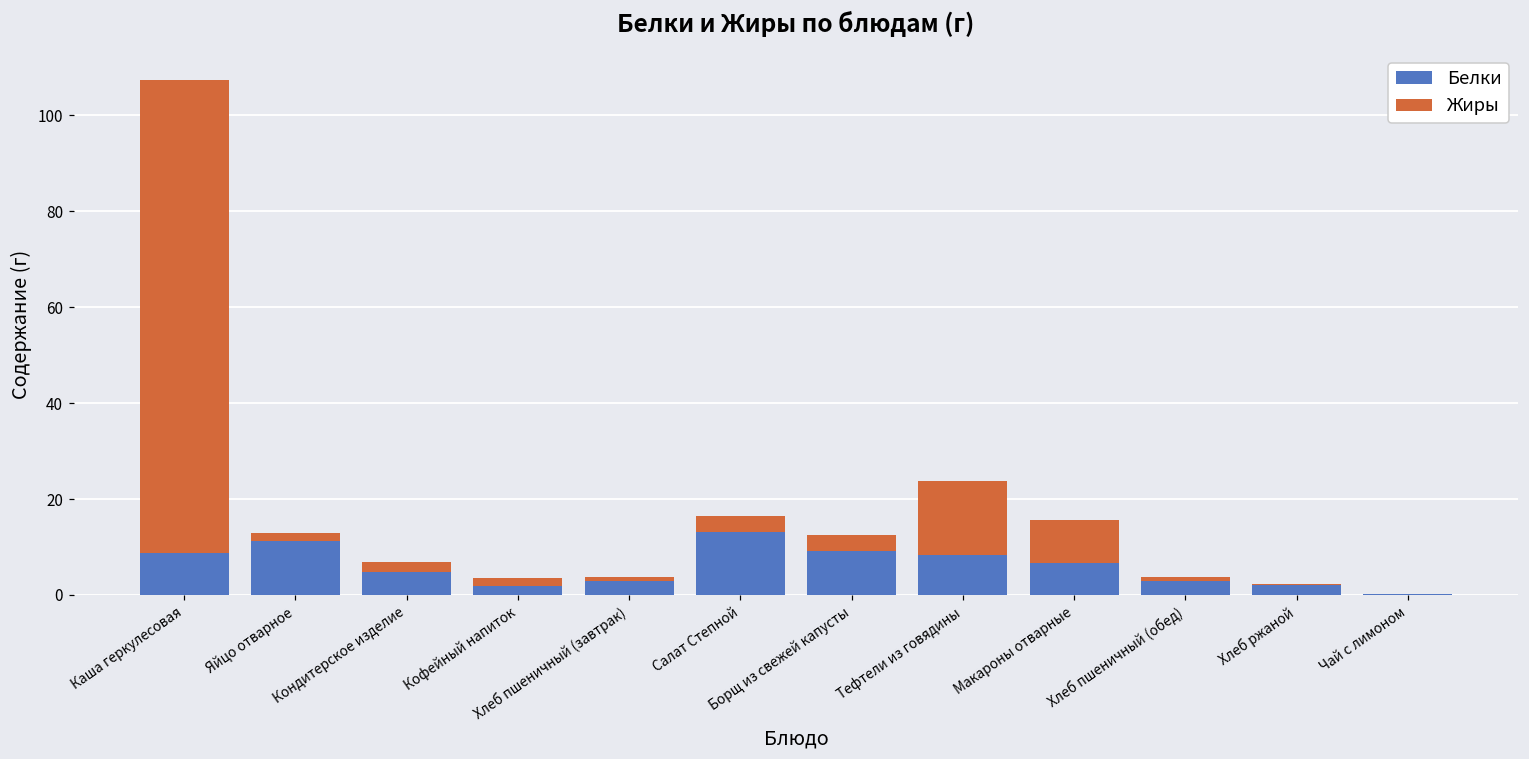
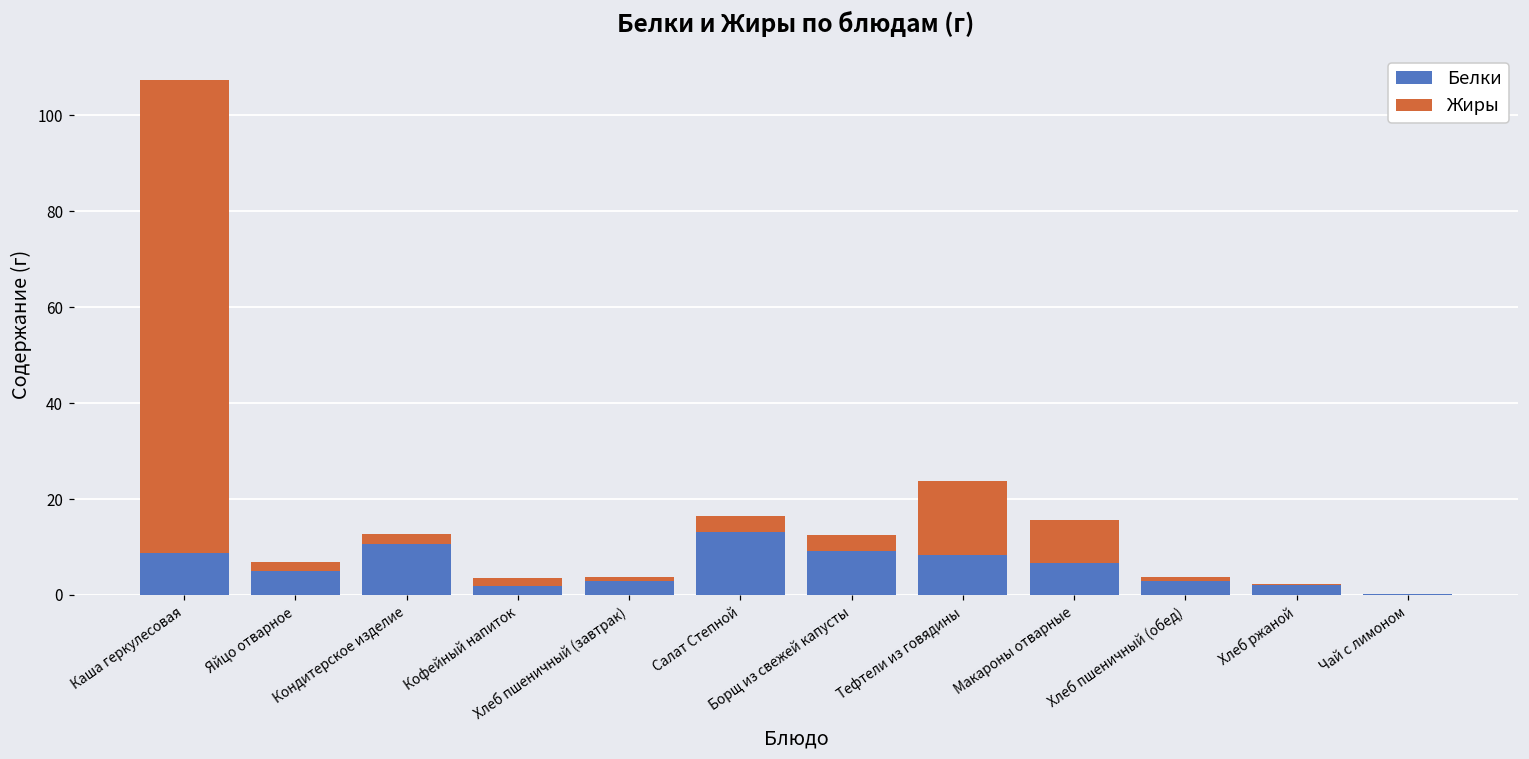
Белки, Яйцо отварное: 11 -> 5
Белки, Кондитерское изделие: 5 -> 11
